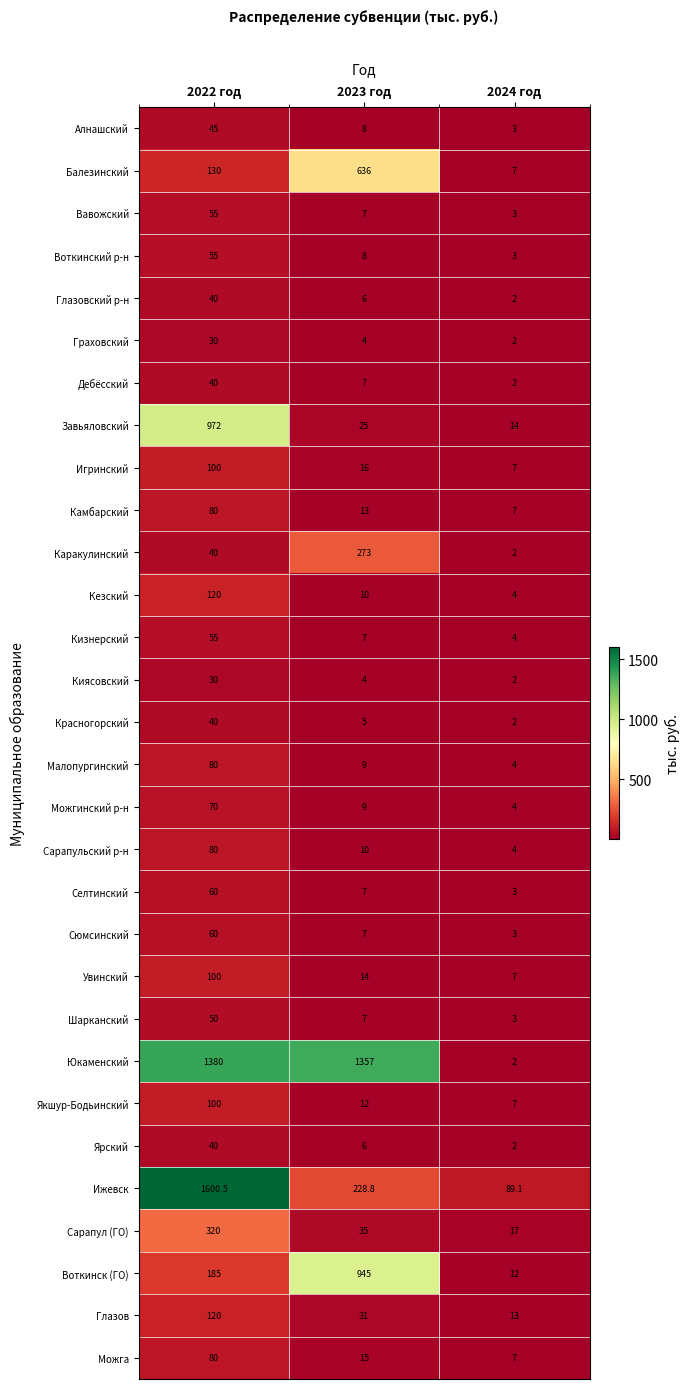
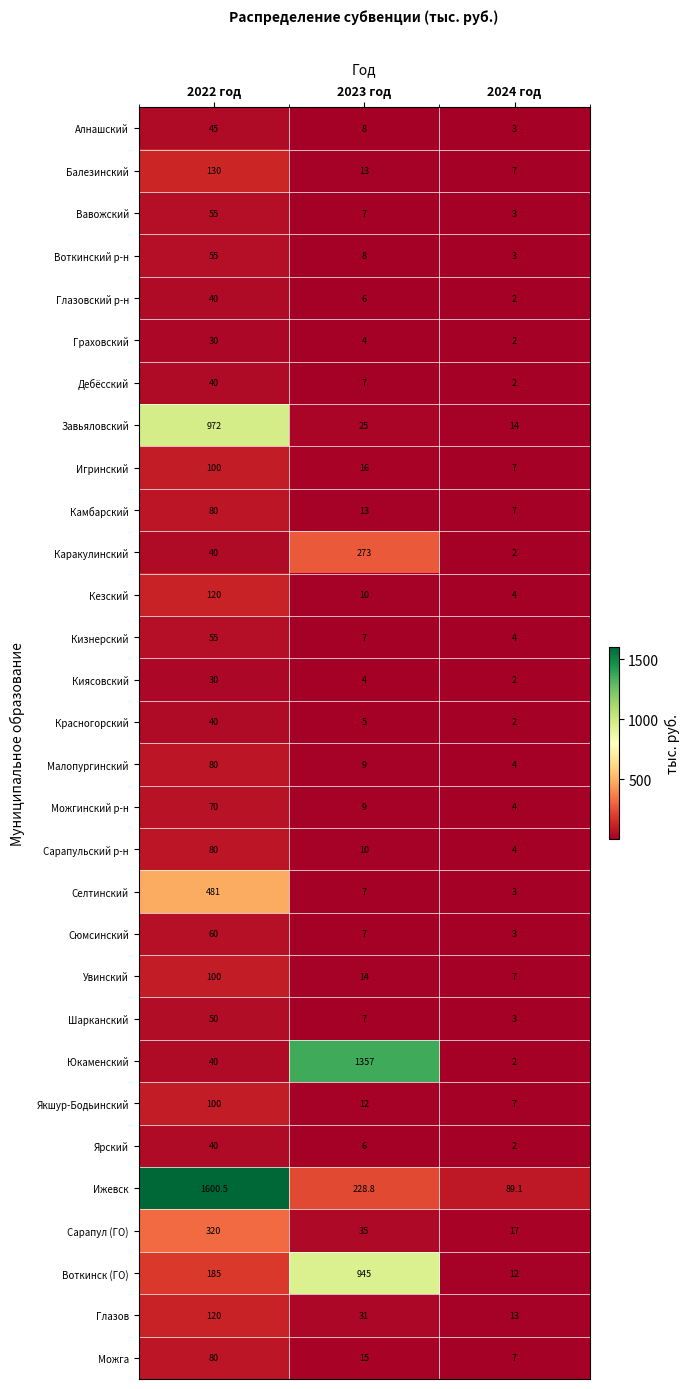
Балезинский, 2023 год: 636 -> 13
Селтинский, 2022 год: 60 -> 481
Юкаменский, 2022 год: 1380 -> 40
